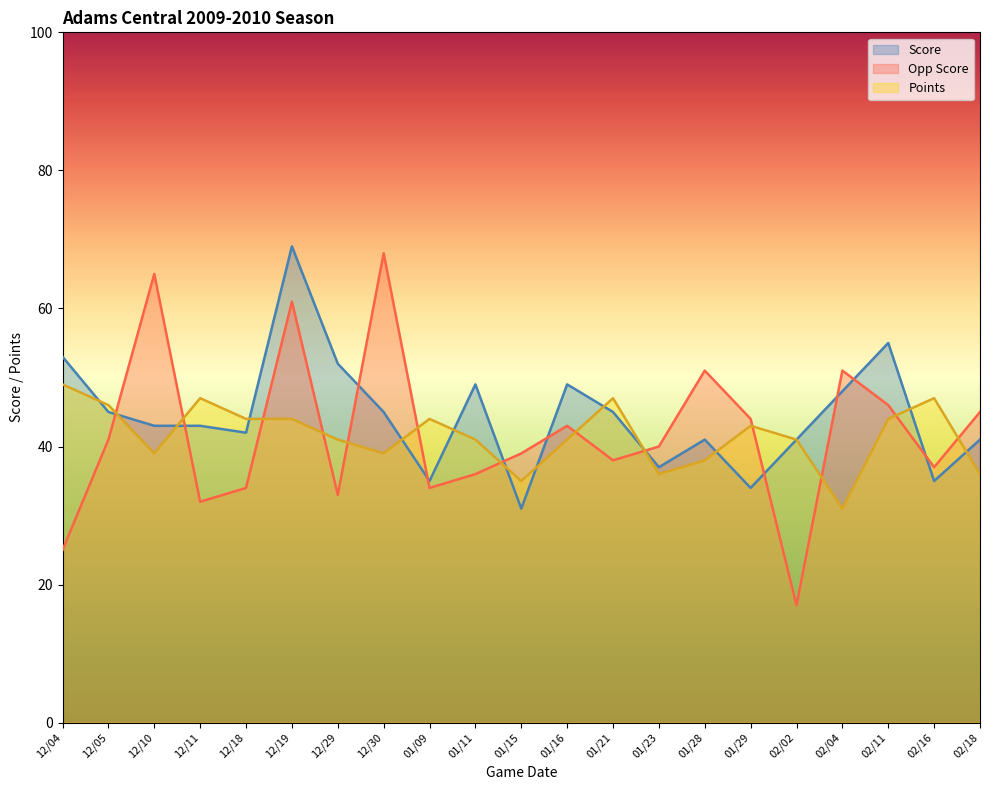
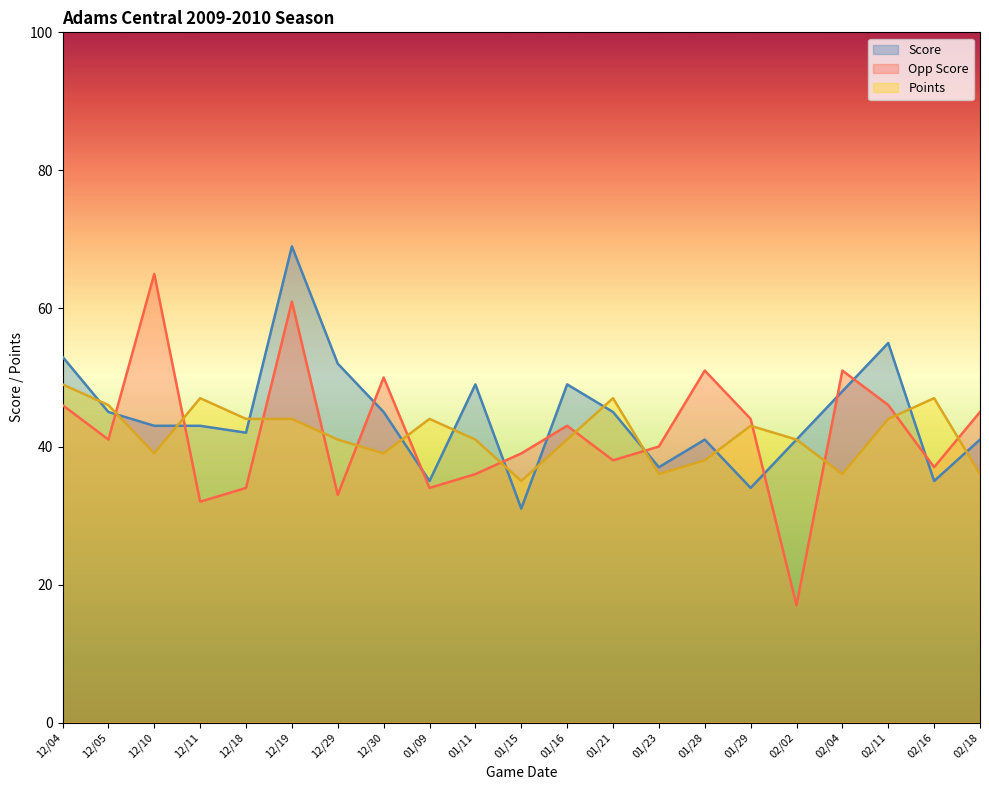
Opp Score, 12/04: 25 -> 46
Opp Score, 12/30: 68 -> 50
Points, 02/04: 31 -> 36
